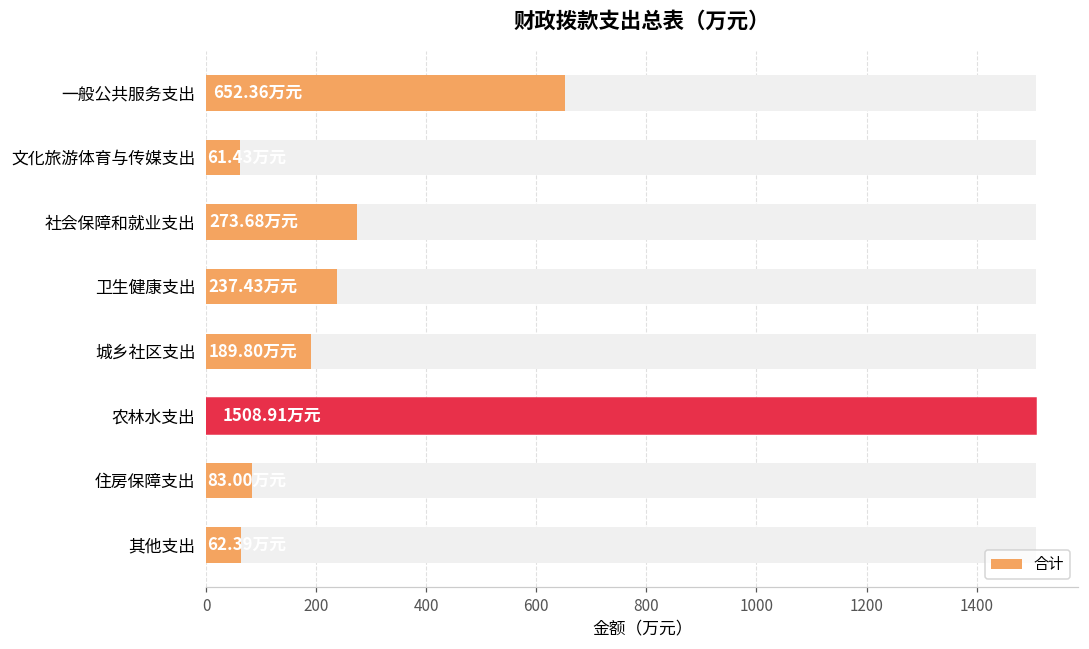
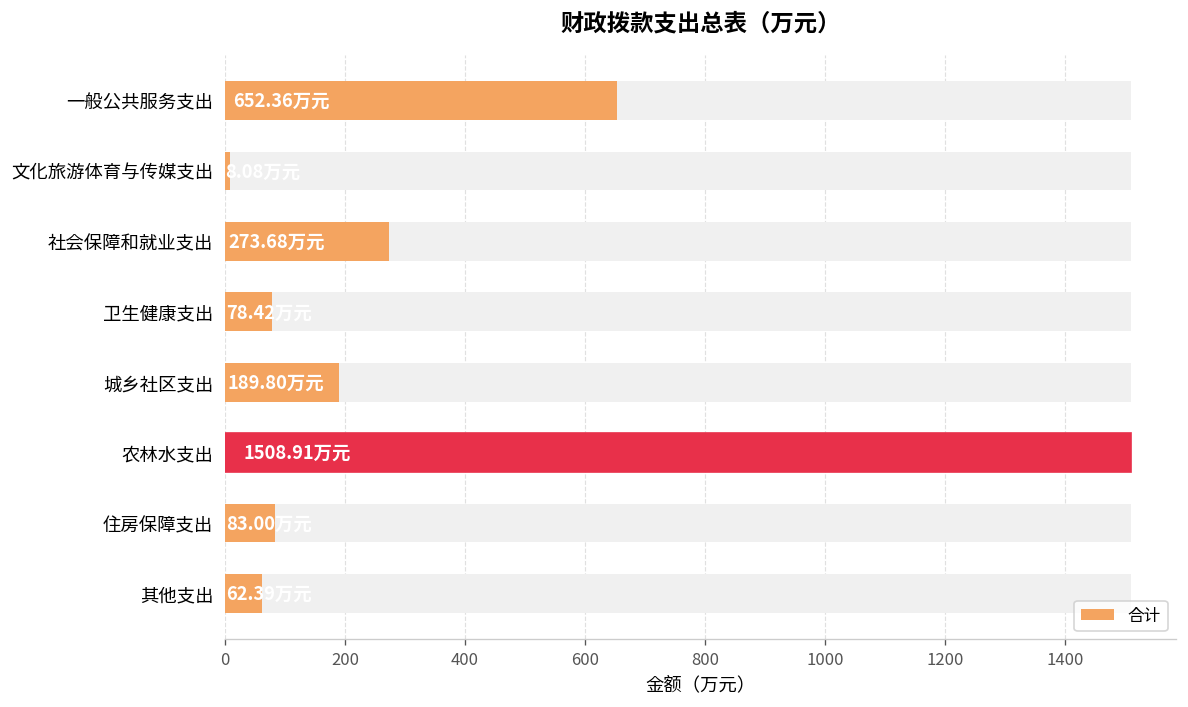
合计, 文化旅游体育与传媒支出: 60 -> 10
合计, 卫生健康支出: 240 -> 80
